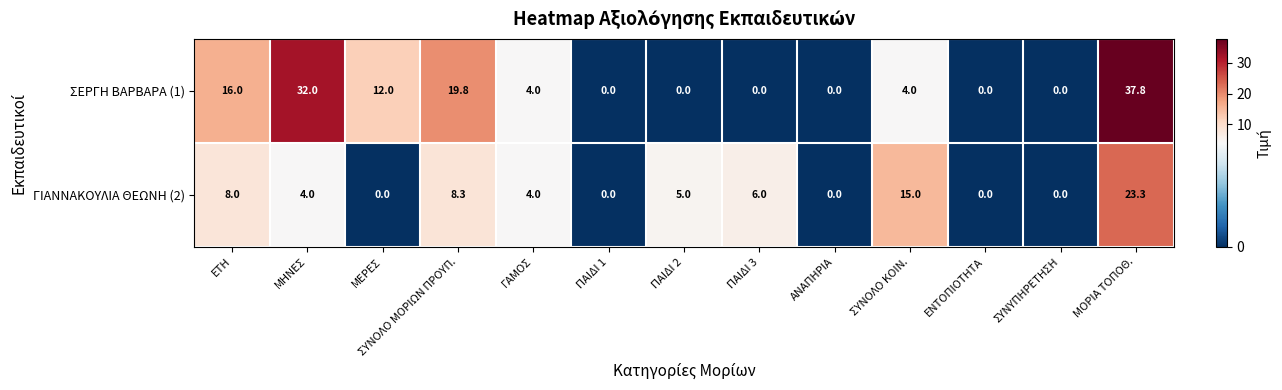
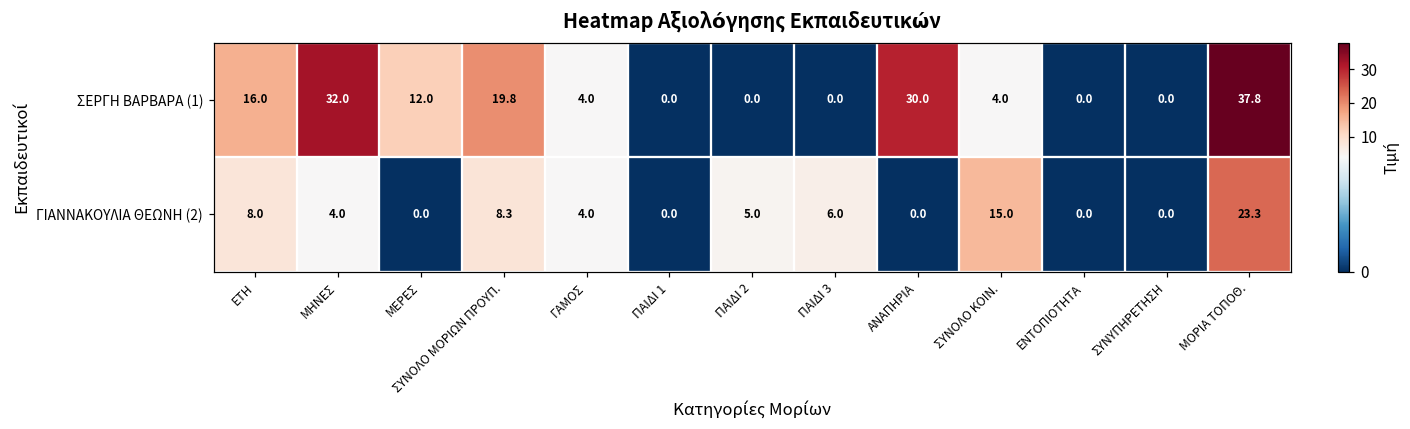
ΣΕΡΓΗ ΒΑΡΒΑΡΑ (1), ΑΝΑΠΗΡΙΑ: 0.0 -> 30.0
